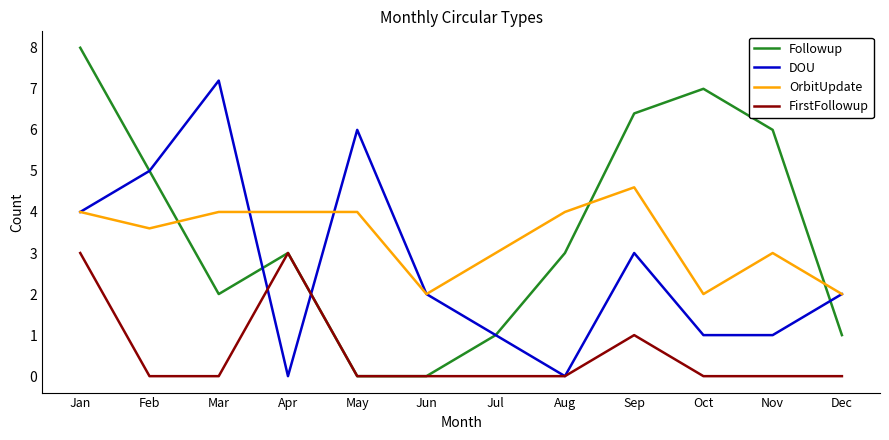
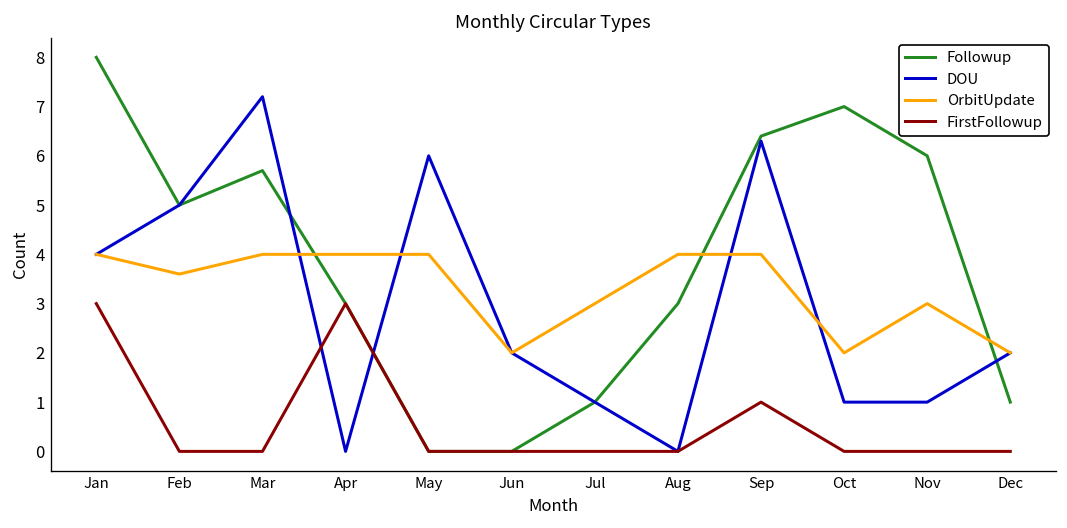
Followup, Mar: 2.0 -> 5.7
DOU, Sep: 3.0 -> 6.3
OrbitUpdate, Sep: 4.6 -> 4.0
